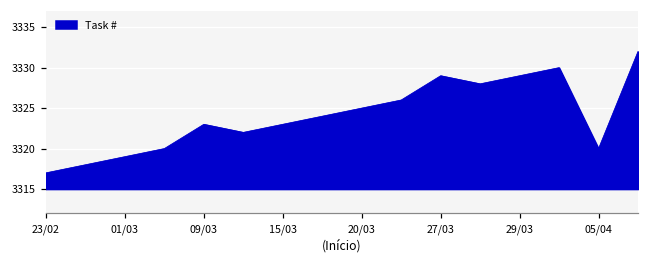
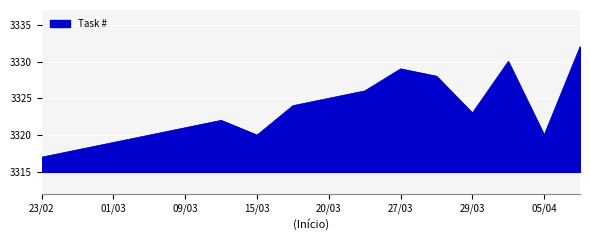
09/03: 3323 -> 3321
15/03: 3323 -> 3320
29/03: 3329 -> 3323
